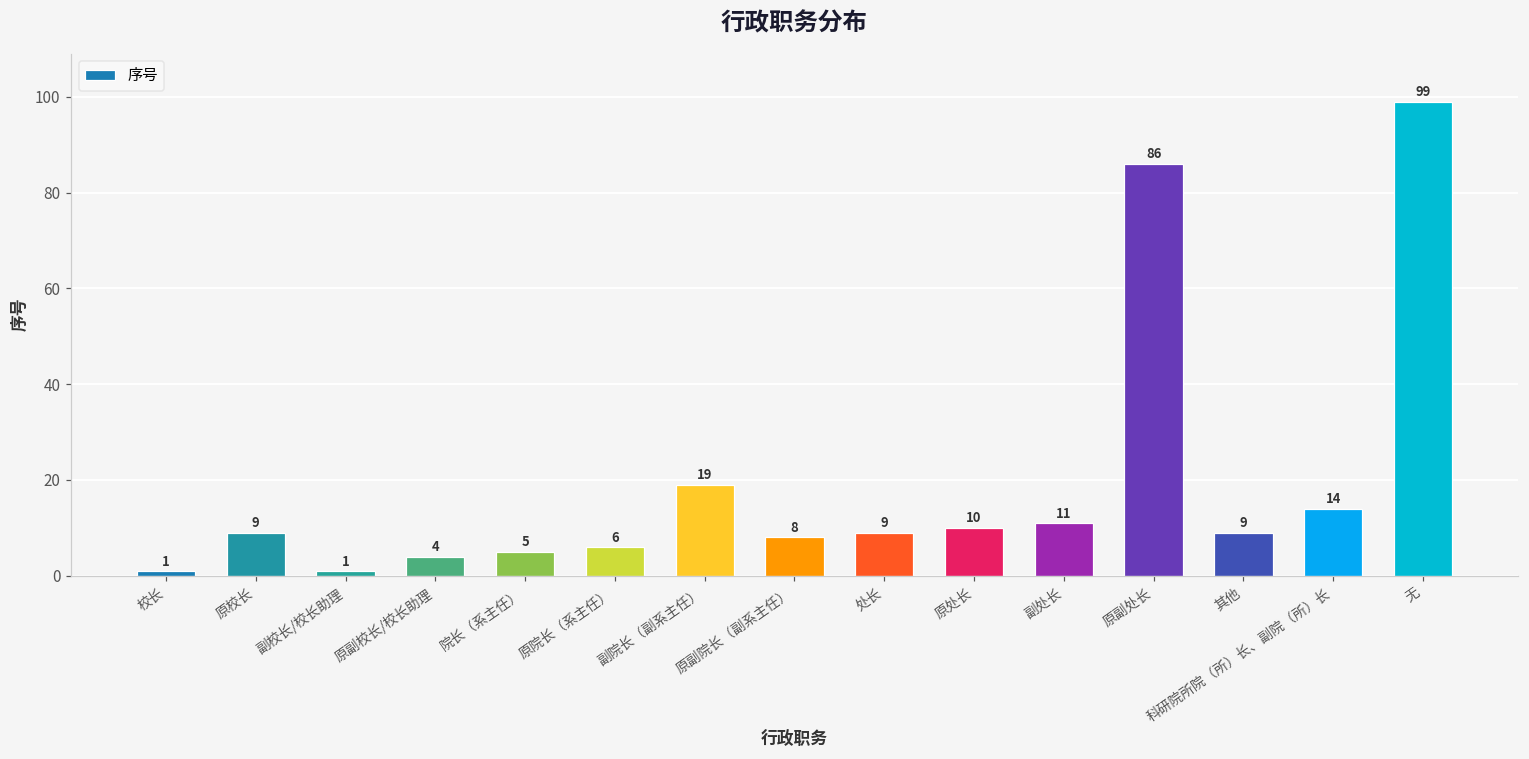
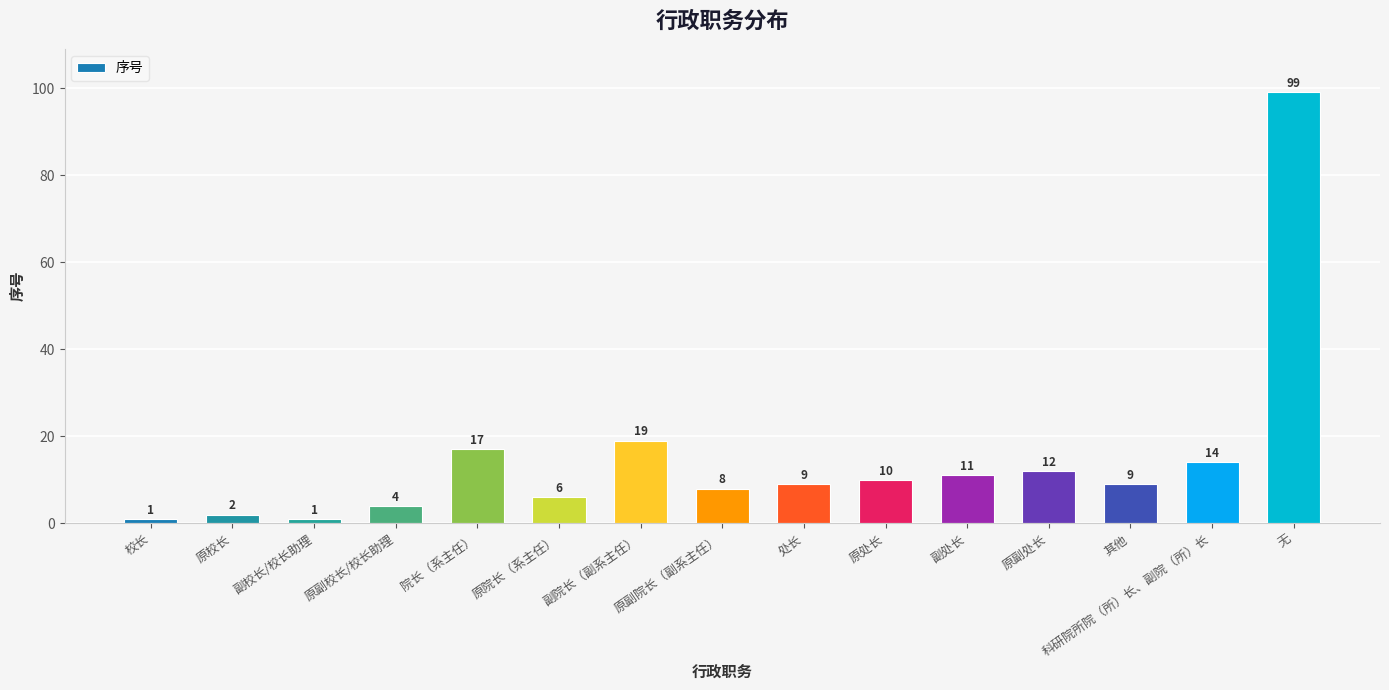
原校长: 9 -> 2
院长（系主任）: 5 -> 17
原副处长: 86 -> 12
